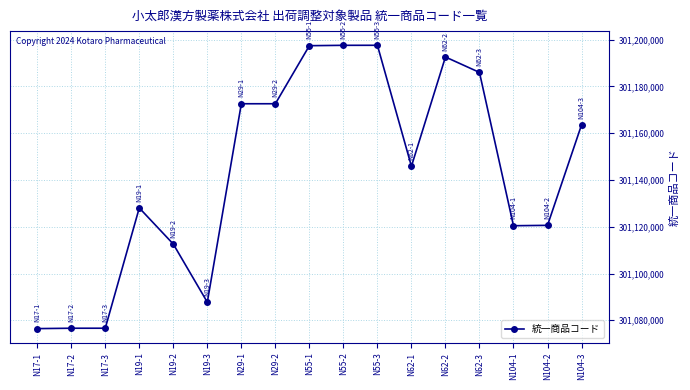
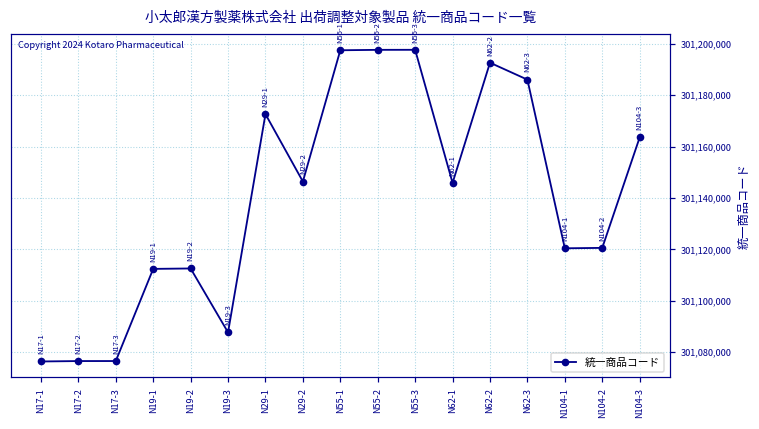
N19-1: 301,128,000 -> 301,112,000
N29-2: 301,173,000 -> 301,146,000
